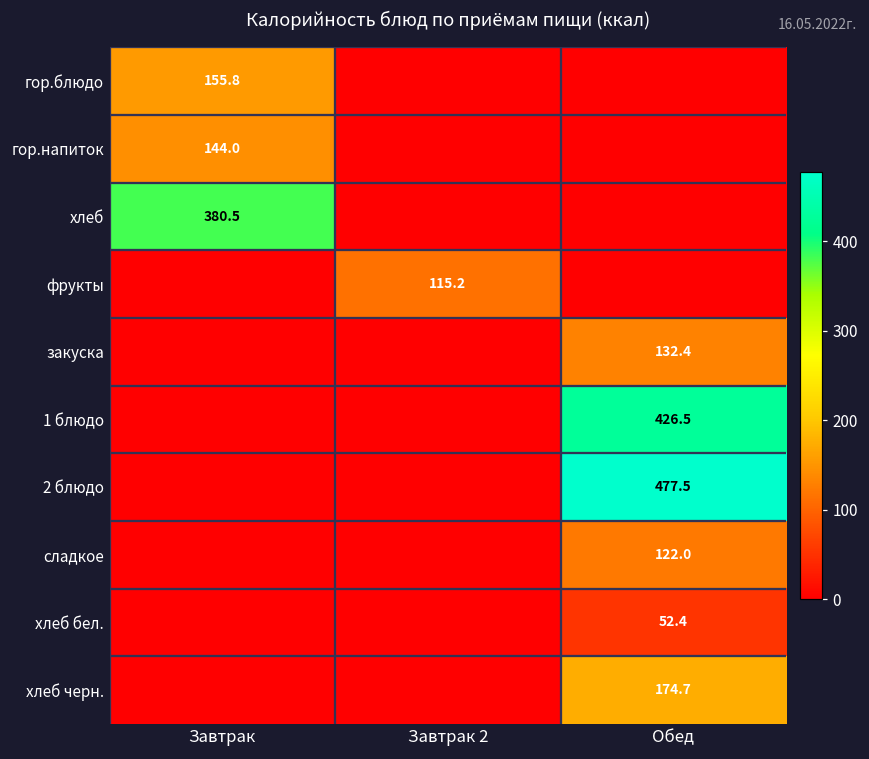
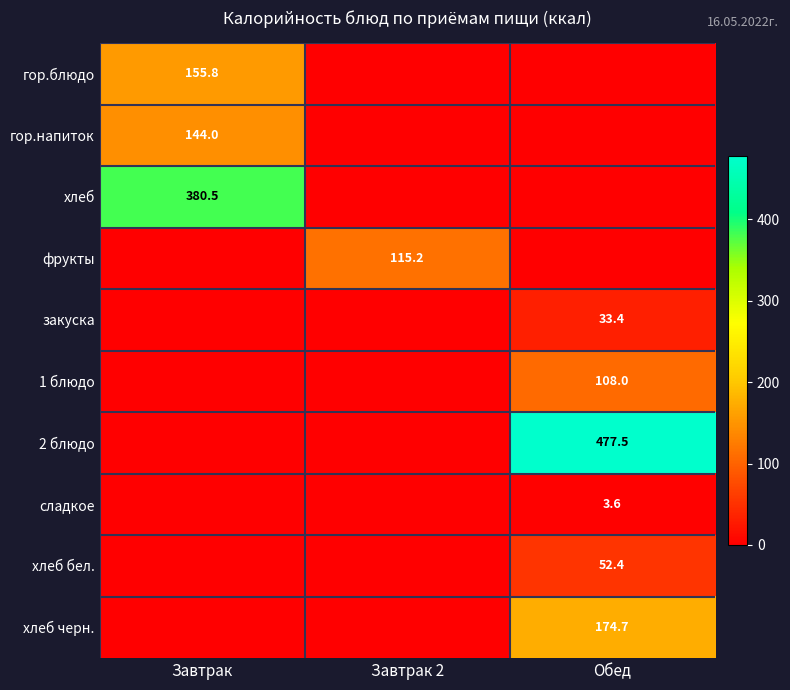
закуска, Обед: 132.4 -> 33.4
1 блюдо, Обед: 426.5 -> 108.0
сладкое, Обед: 122.0 -> 3.6
